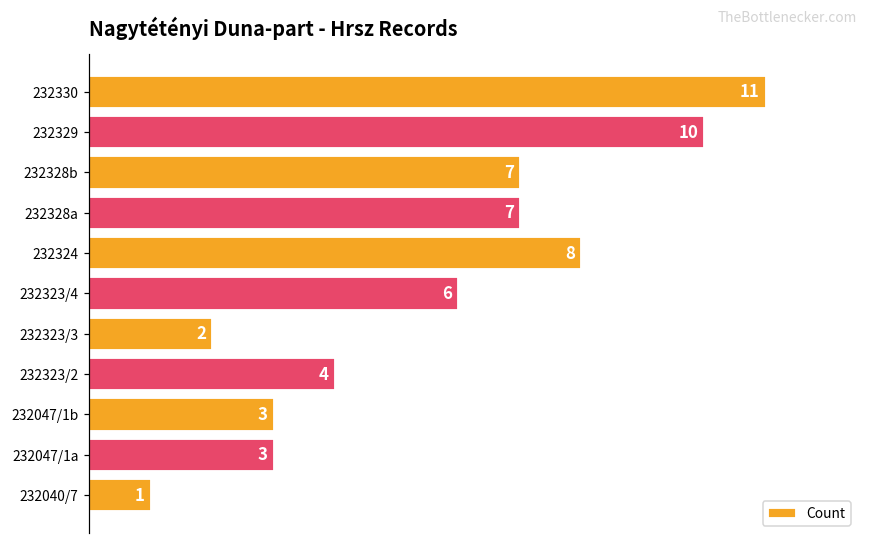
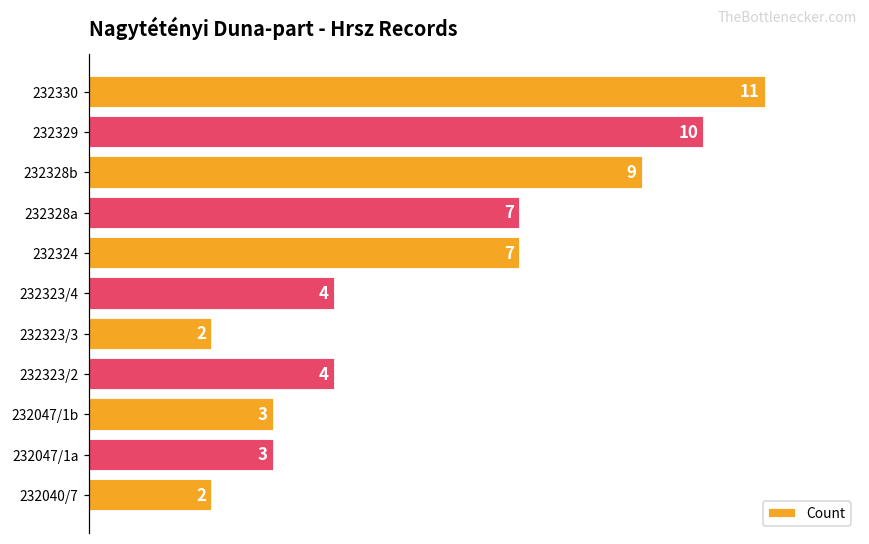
232328b: 7 -> 9
232324: 8 -> 7
232323/4: 6 -> 4
232040/7: 1 -> 2
